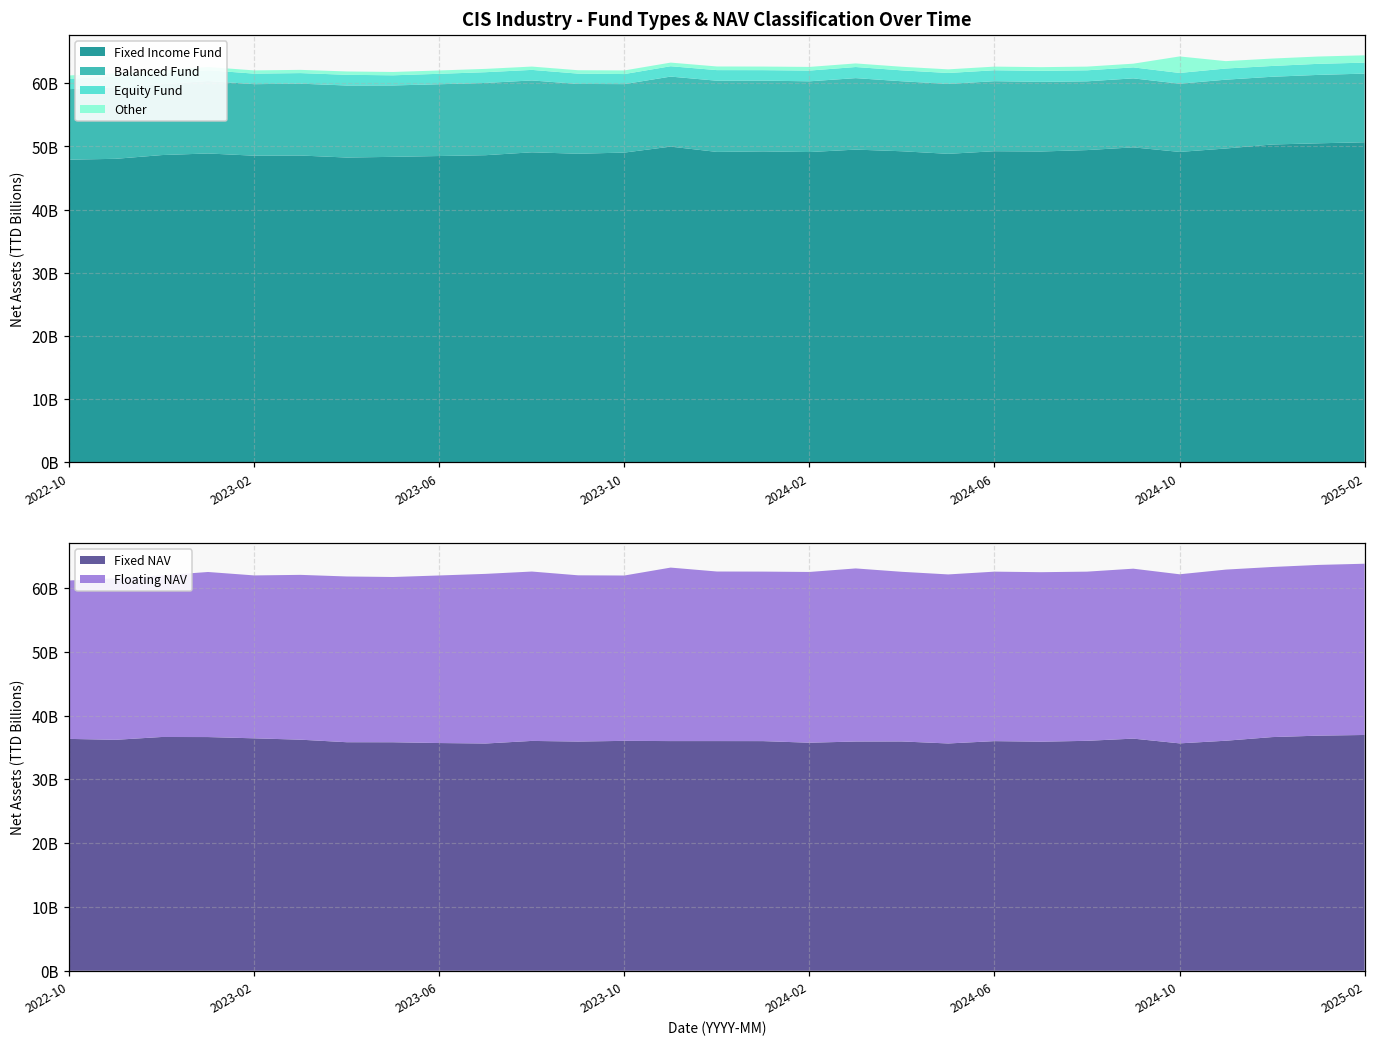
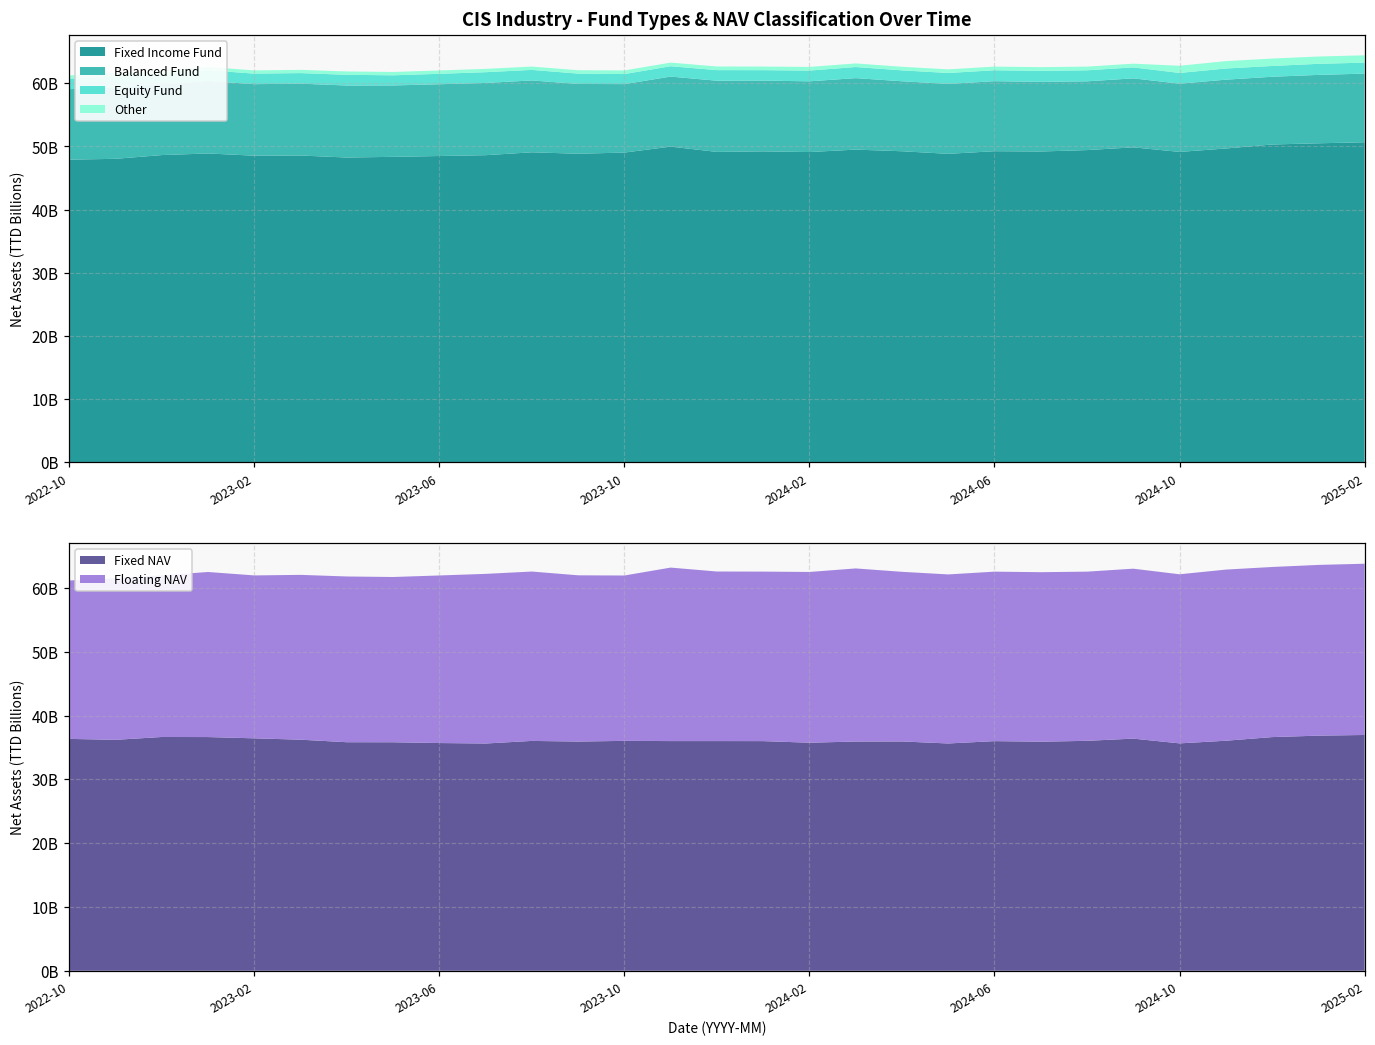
CIS Industry - Fund Types & NAV Classification Over Time, Other, 2024-10: 3000000000 -> 1000000000
